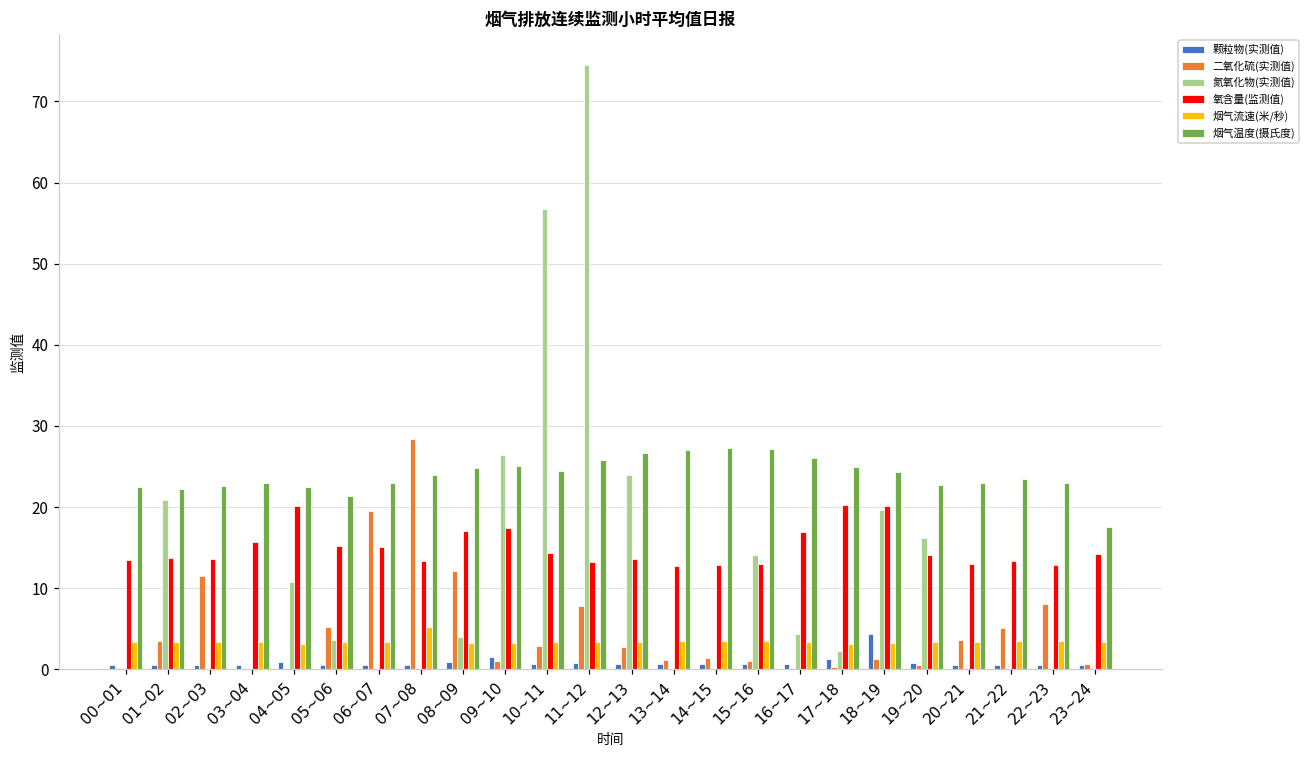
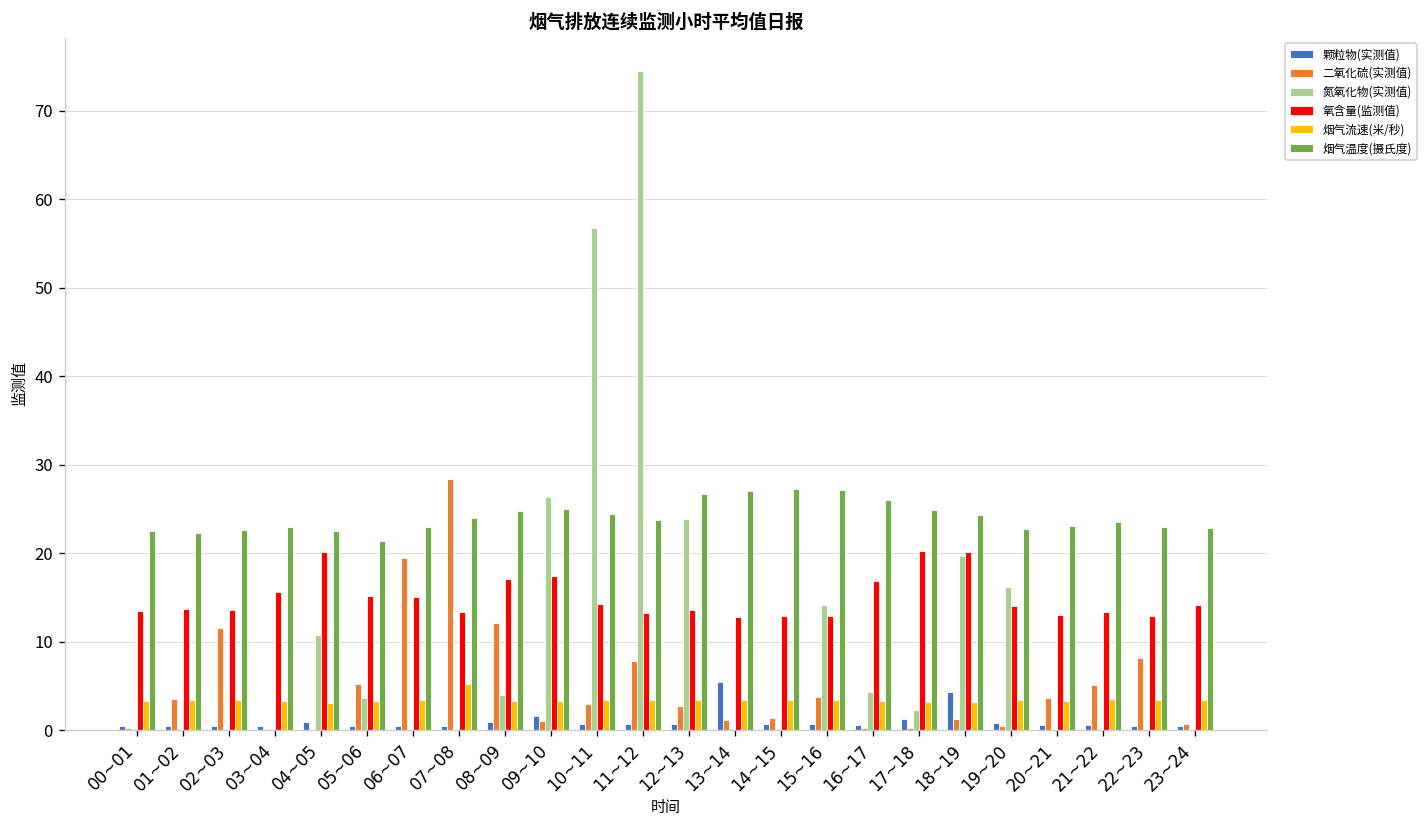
氮氧化物(实测值), 01~02: 21 -> 0
烟气温度(摄氏度), 11~12: 26 -> 24
颗粒物(实测值), 13~14: 1 -> 6
二氧化硫(实测值), 15~16: 1 -> 4
烟气温度(摄氏度), 23~24: 18 -> 23
